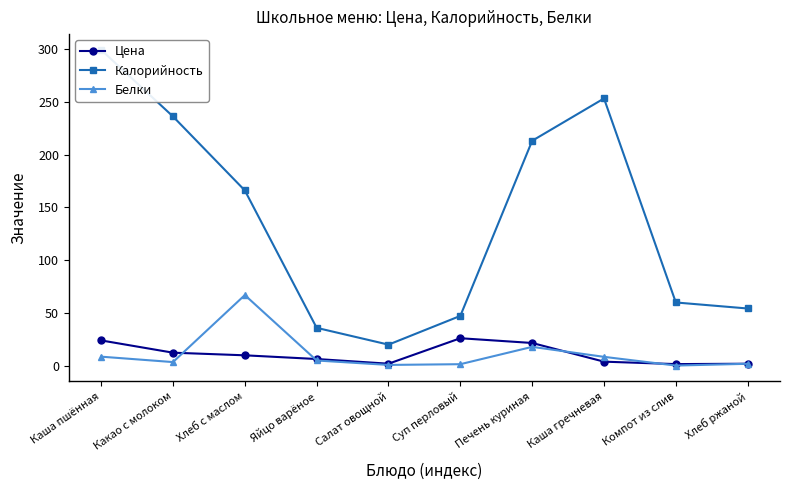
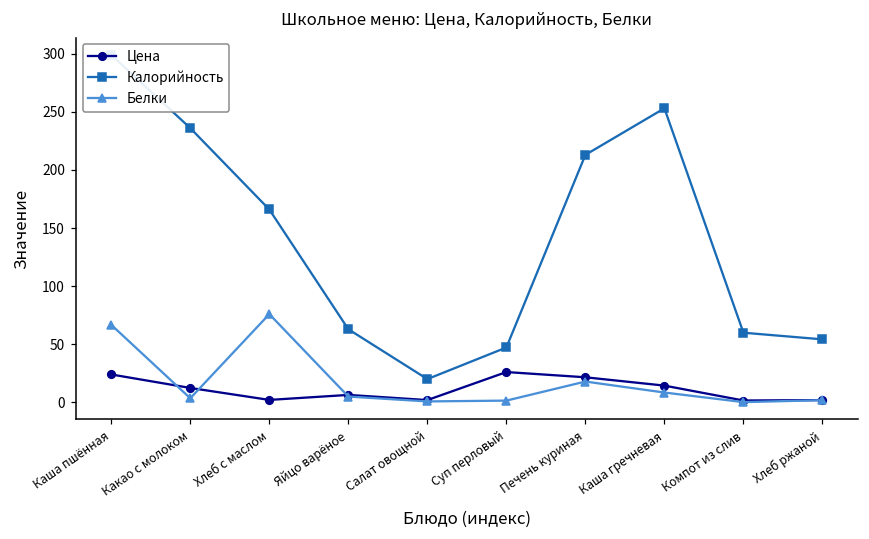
Белки, Каша пшённая: 9 -> 67
Цена, Хлеб с маслом: 10 -> 2
Белки, Хлеб с маслом: 67 -> 76
Калорийность, Яйцо варёное: 36 -> 63
Цена, Каша гречневая: 4 -> 15
